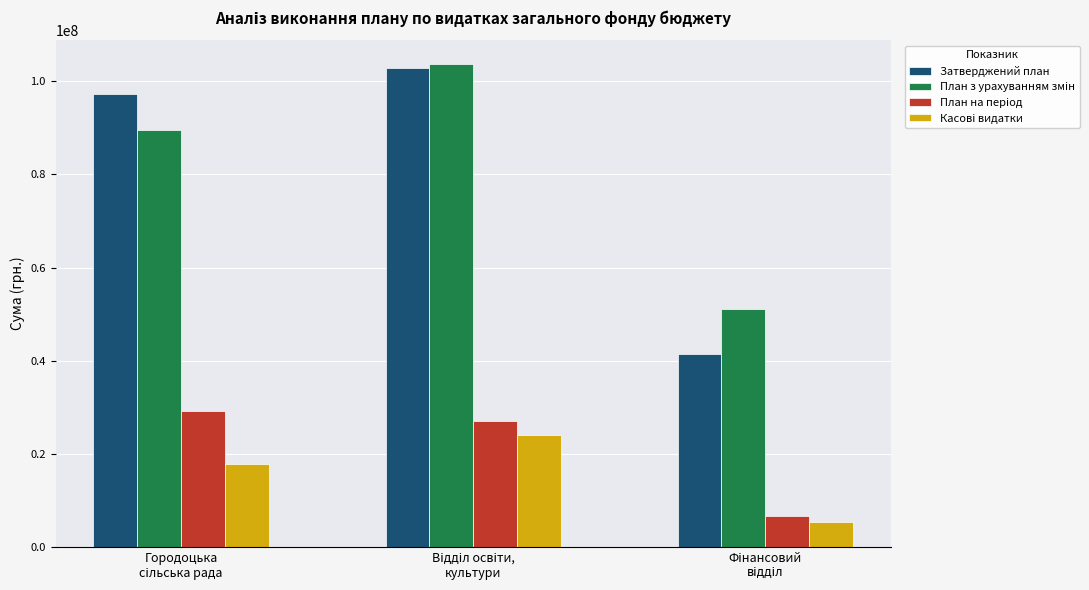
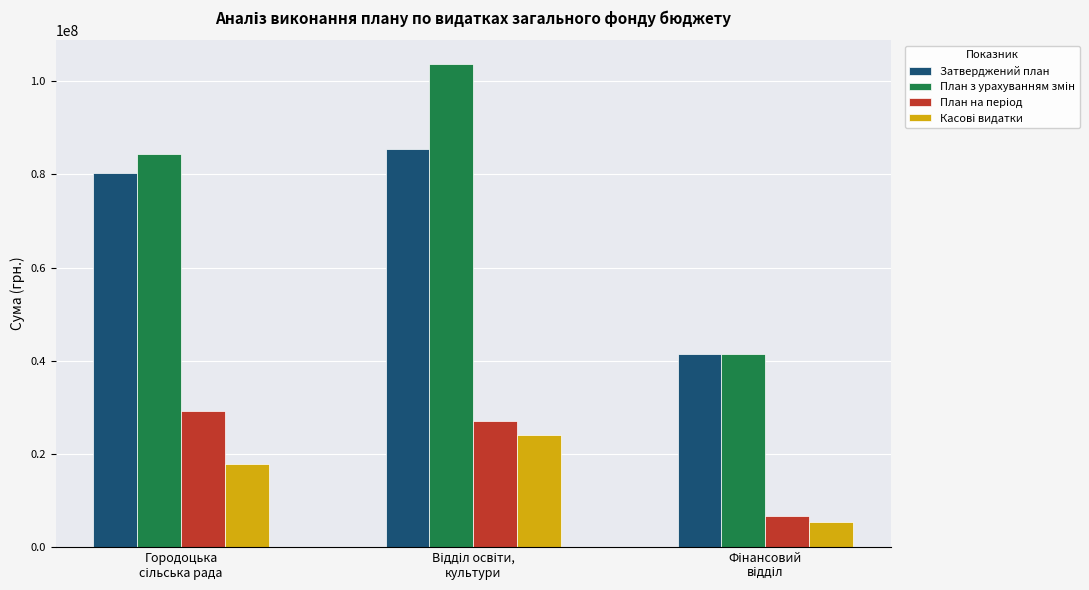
Затверджений план, Городоцька сільська рада: 97000000 -> 80000000
План з урахуванням змін, Городоцька сільська рада: 90000000 -> 84000000
Затверджений план, Відділ освіти, культури: 103000000 -> 85000000
План з урахуванням змін, Фінансовий відділ: 51000000 -> 41000000
